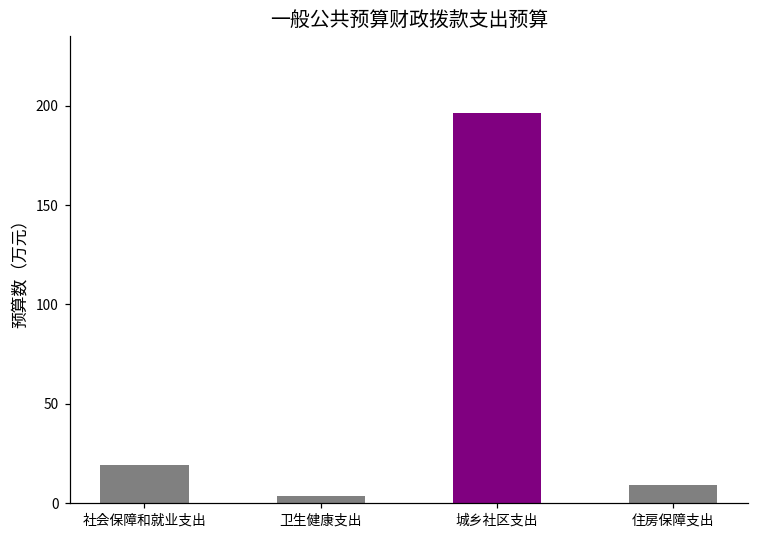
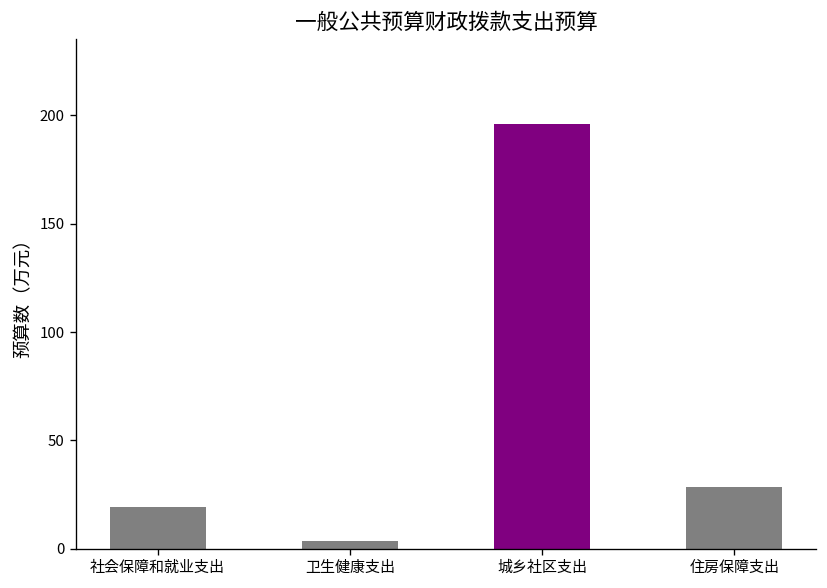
住房保障支出: 9 -> 28
